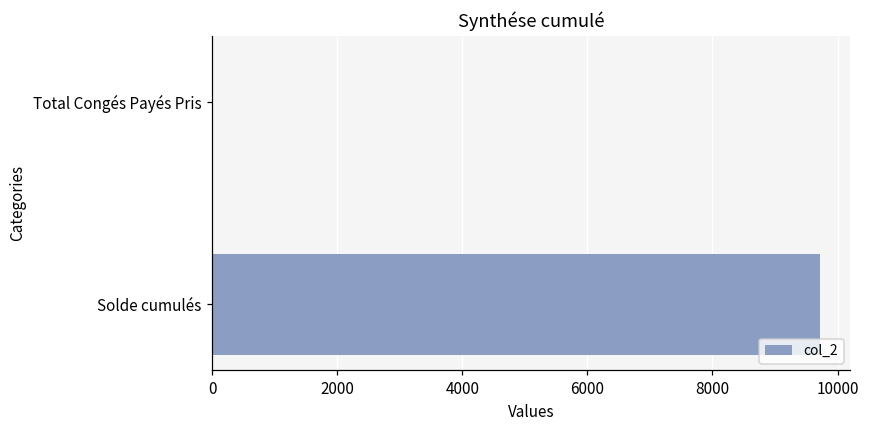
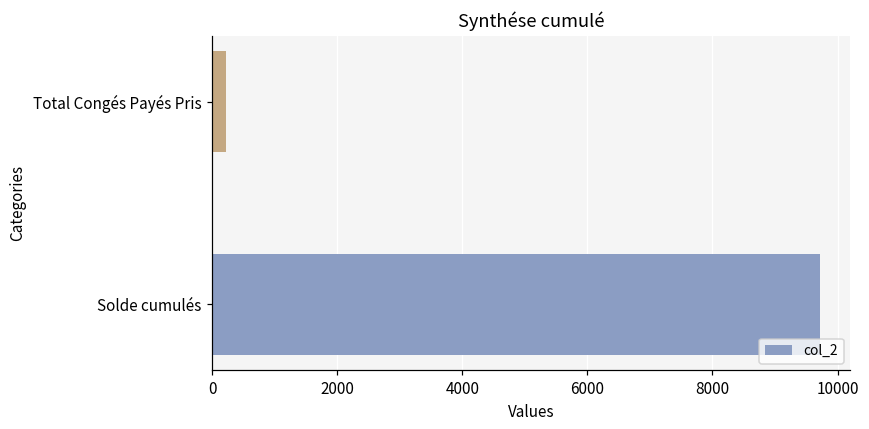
Total Congés Payés Pris: 0 -> 200
